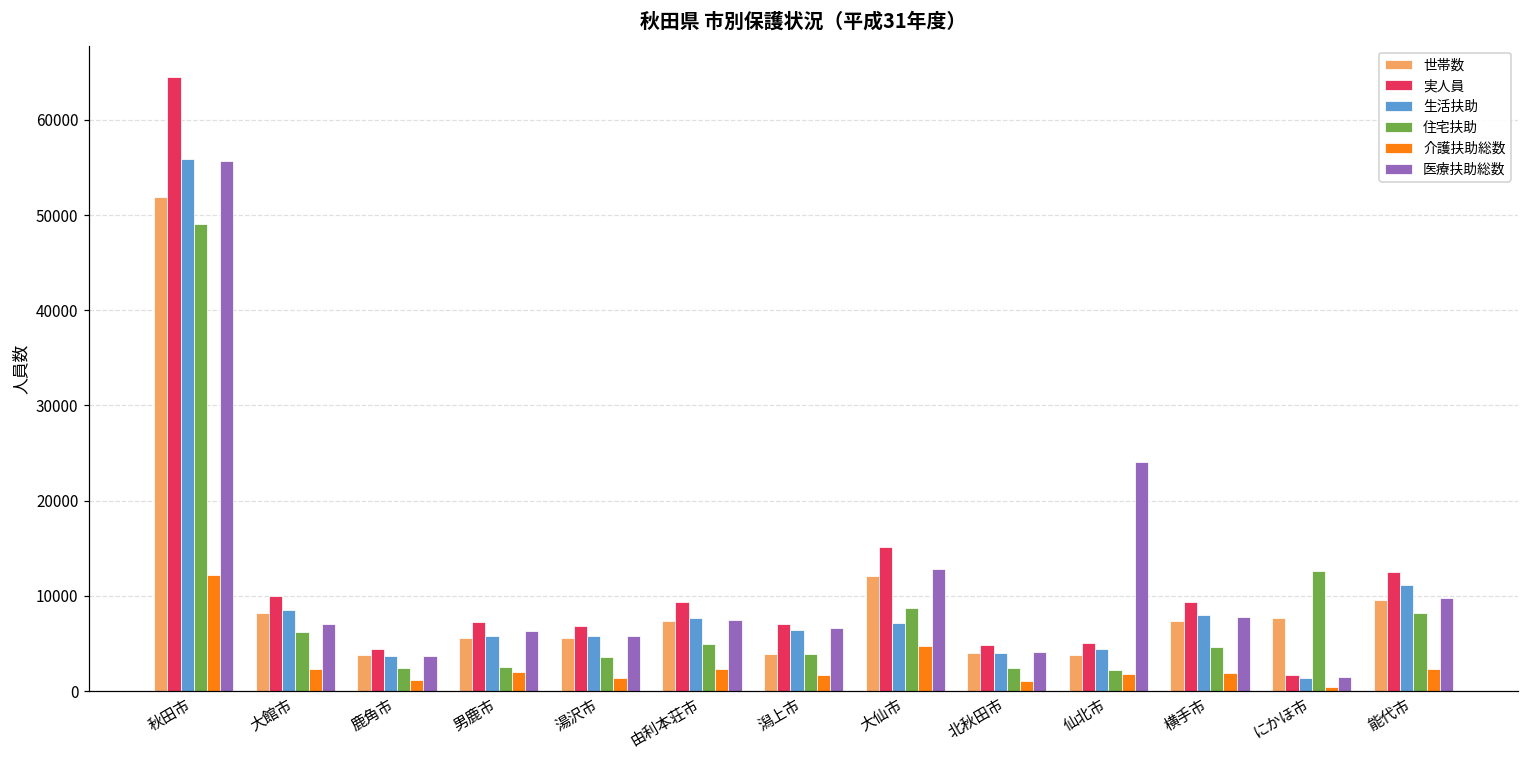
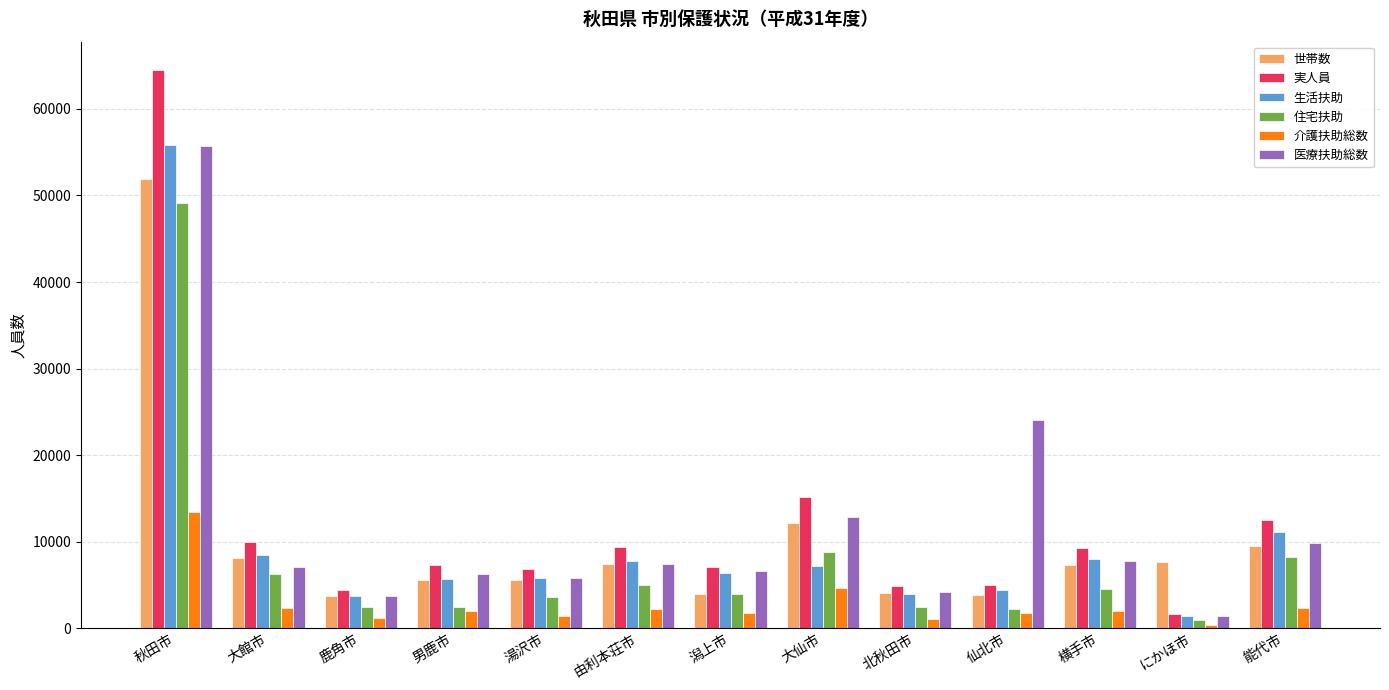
介護扶助総数, 秋田市: 12000 -> 13000
住宅扶助, にかほ市: 13000 -> 1000
